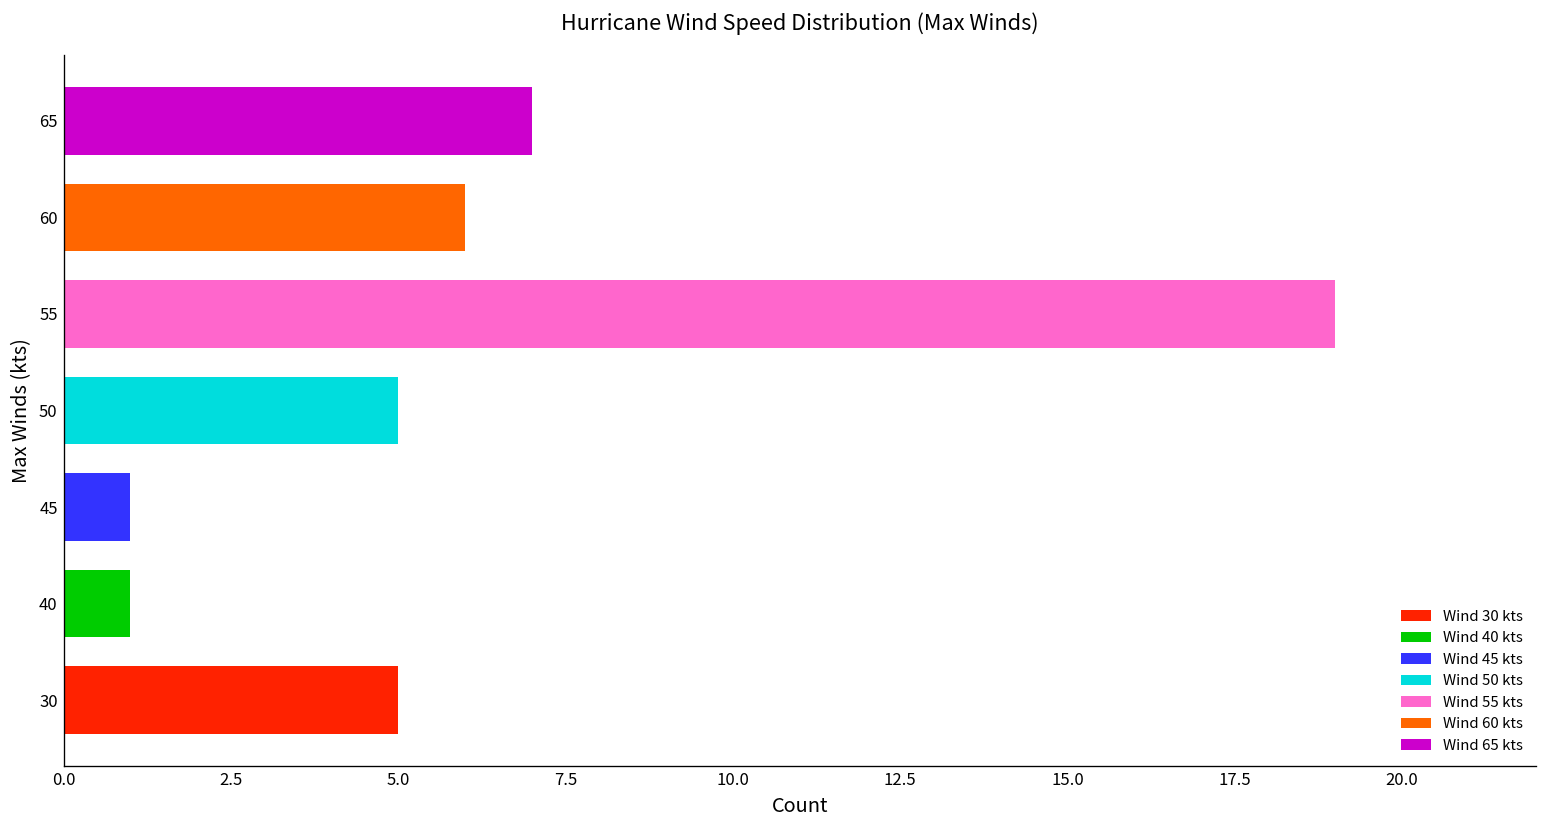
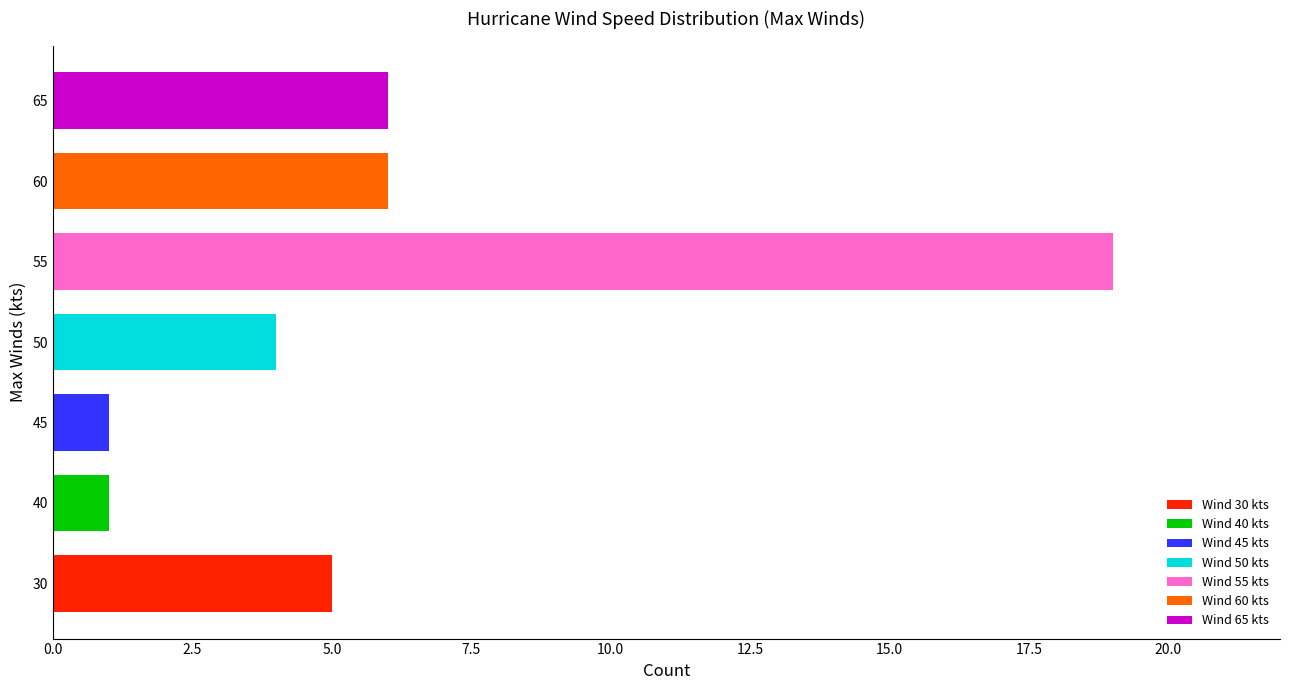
65: 7 -> 6
50: 5 -> 4
